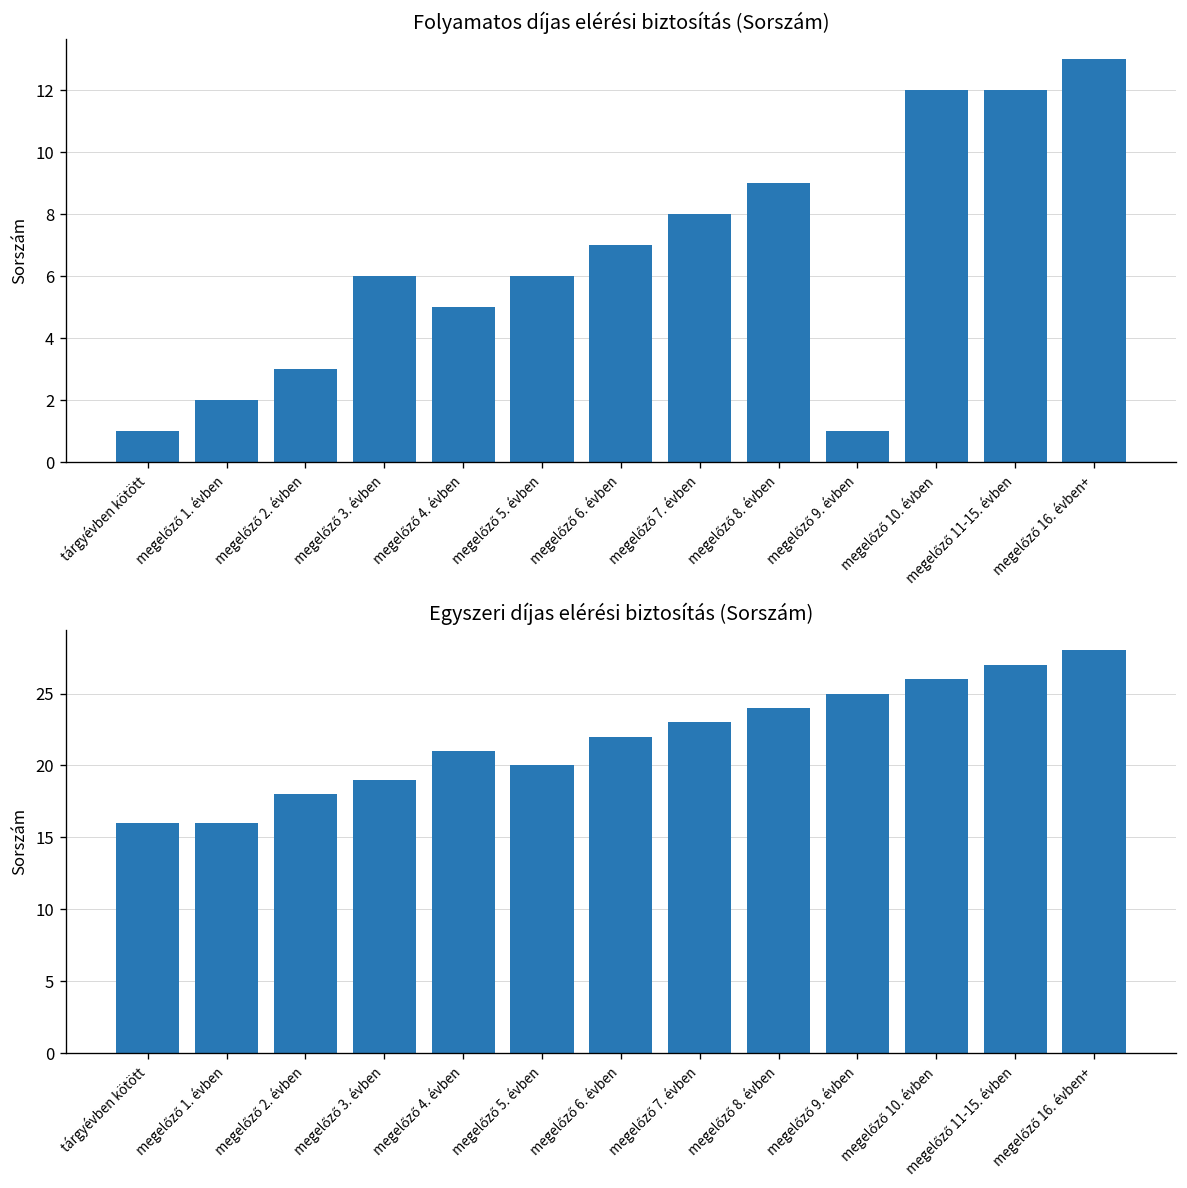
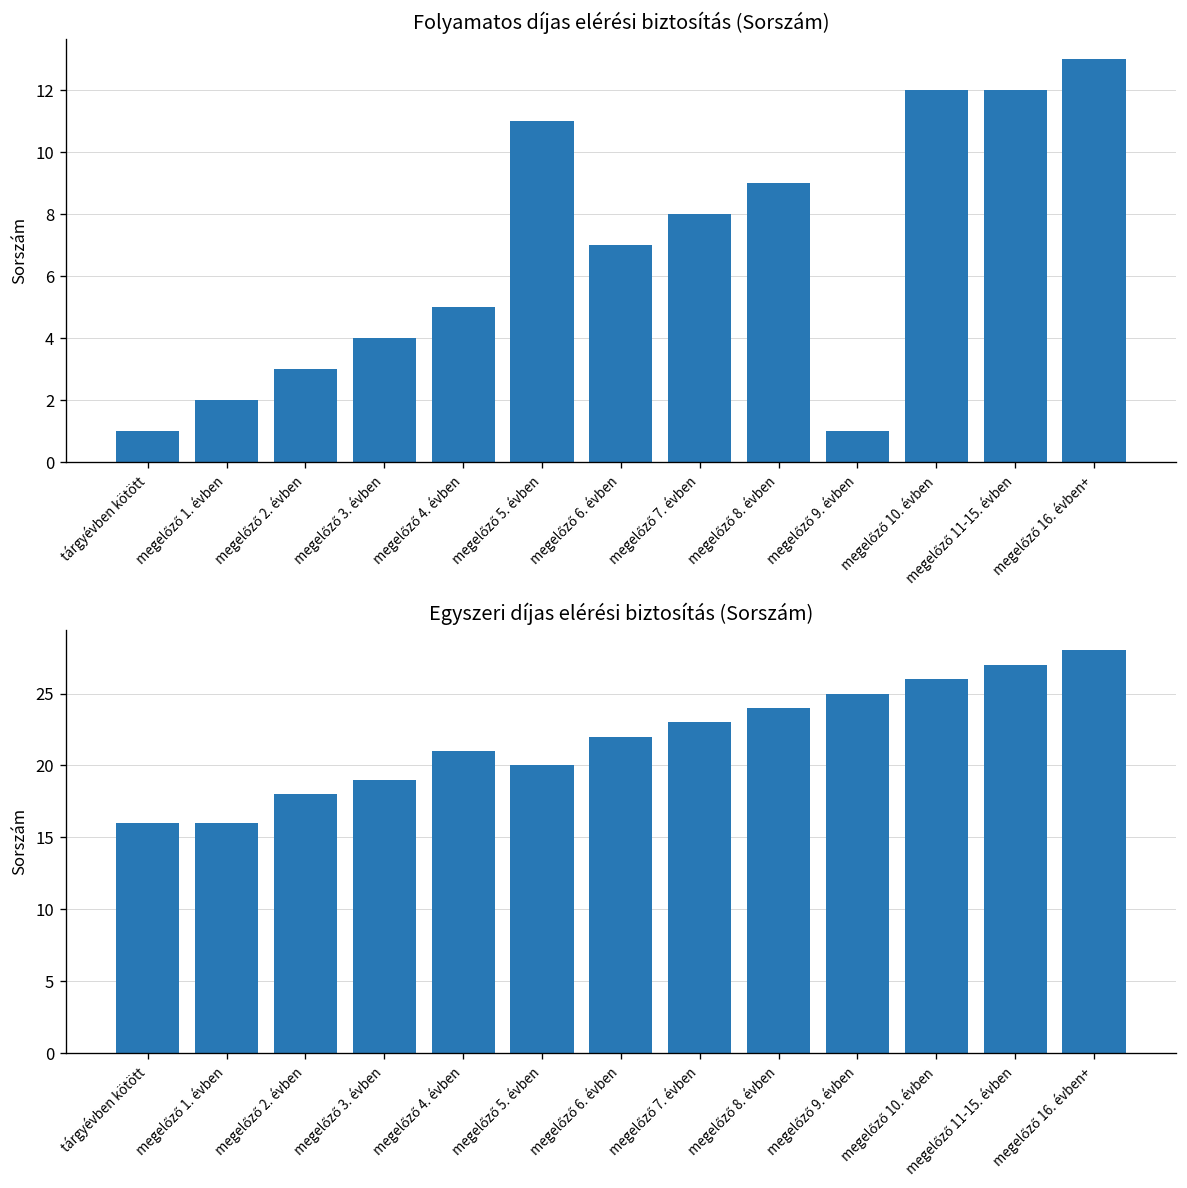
Folyamatos díjas elérési biztosítás (Sorszám), megelőző 3. évben: 6 -> 4
Folyamatos díjas elérési biztosítás (Sorszám), megelőző 5. évben: 6 -> 11
